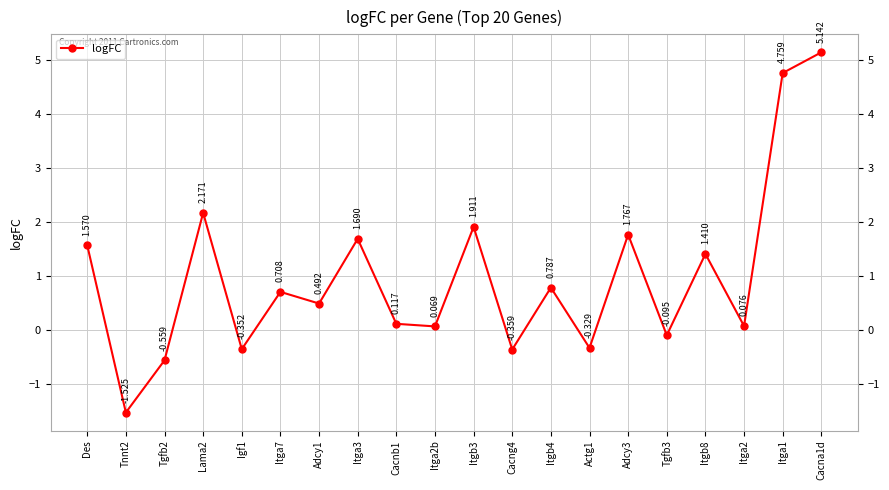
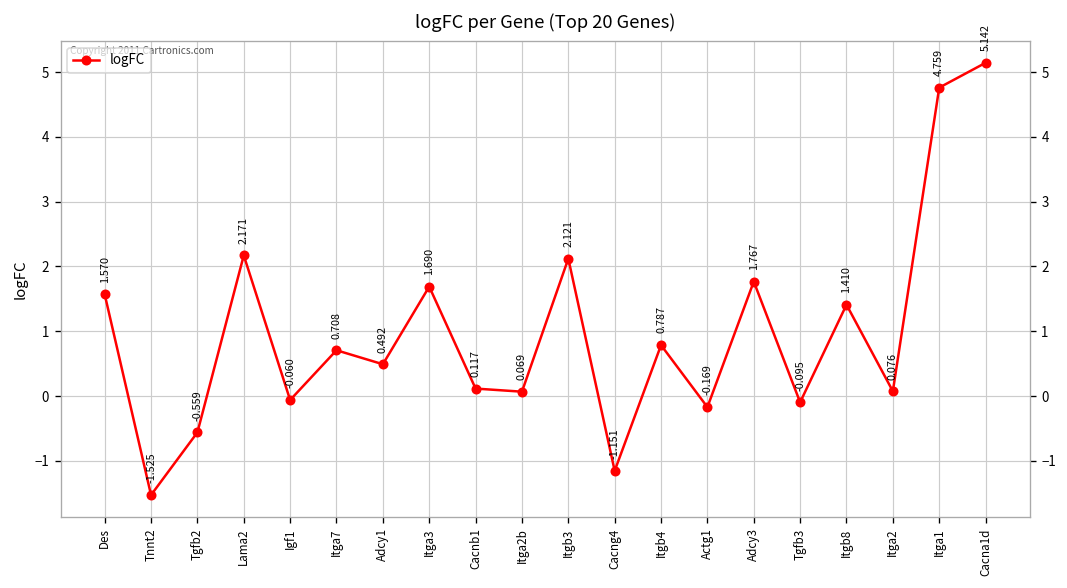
Igf1: -0.352 -> -0.060
Itgb3: 1.911 -> 2.121
Cacng4: -0.359 -> -1.151
Actg1: -0.329 -> -0.169
